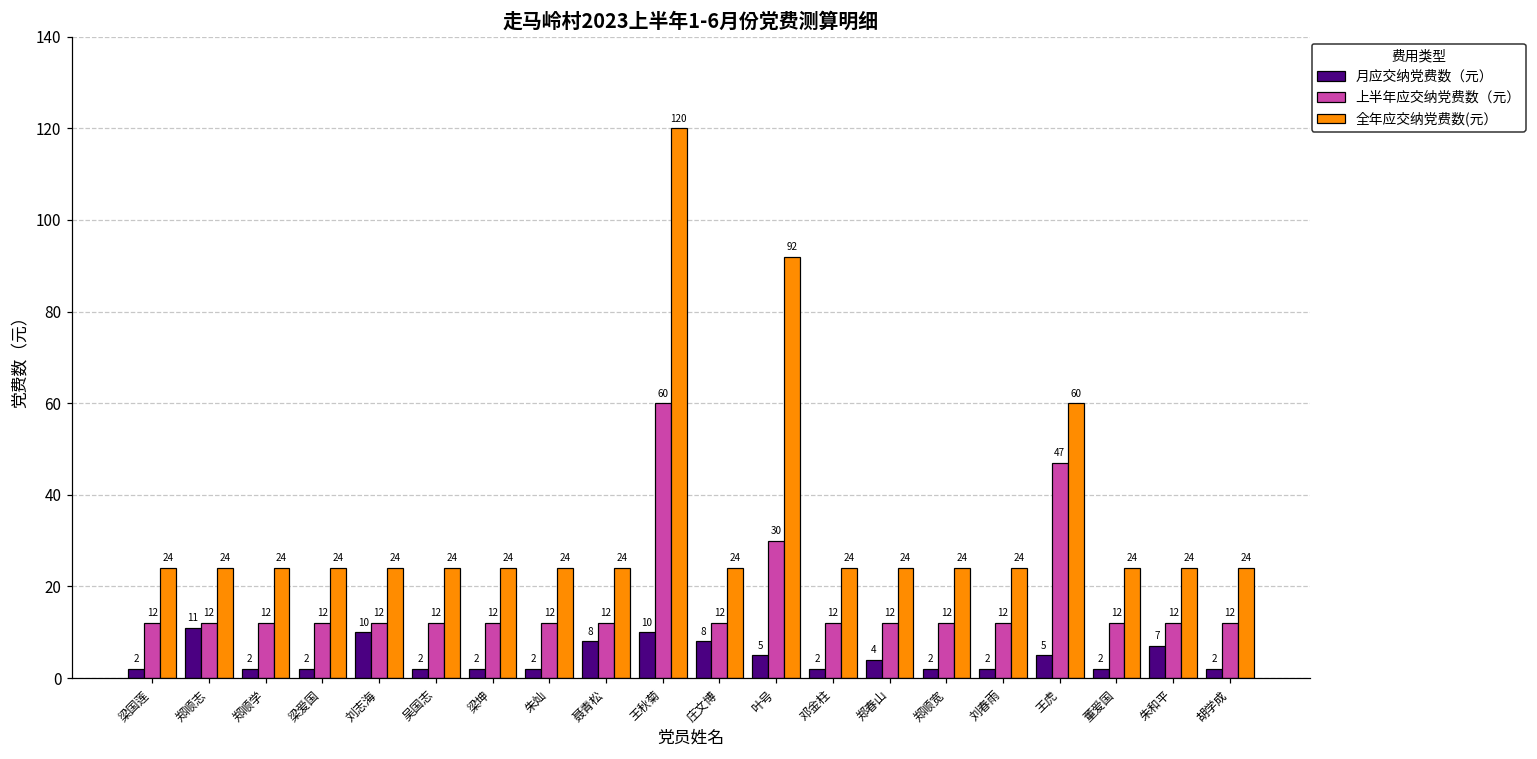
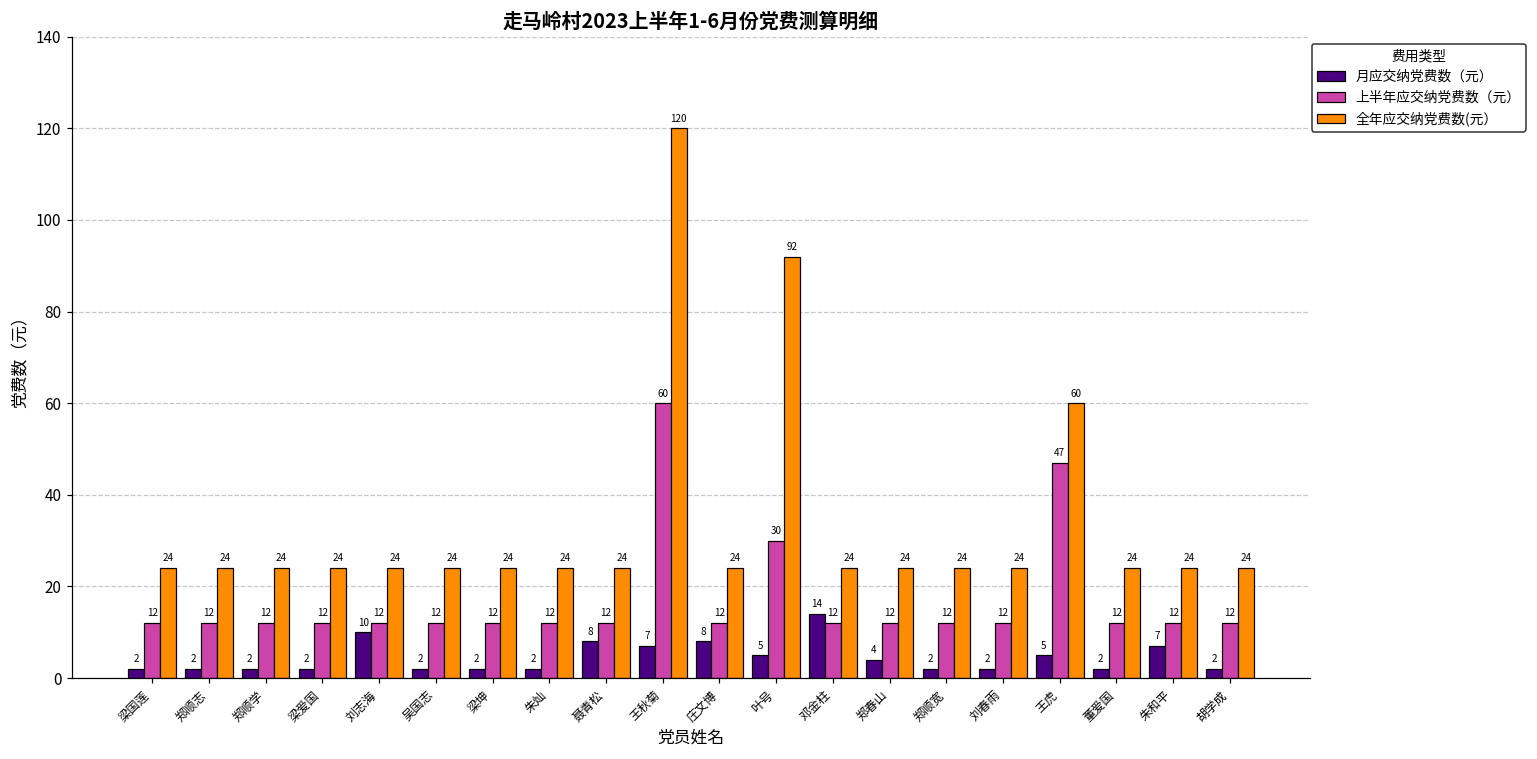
月应交纳党费数（元）, 郑顺志: 11 -> 2
月应交纳党费数（元）, 王秋菊: 10 -> 7
月应交纳党费数（元）, 邓金柱: 2 -> 14
